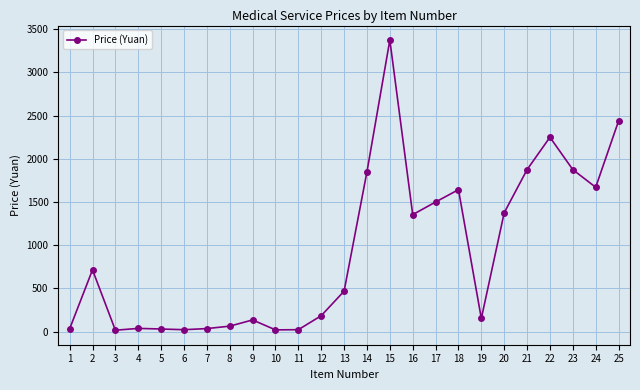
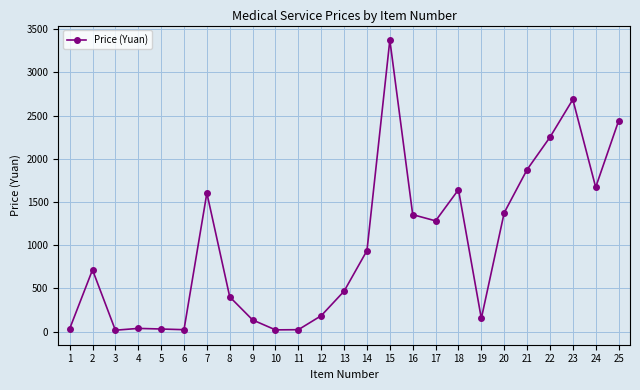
7: 0 -> 1600
8: 100 -> 400
14: 1900 -> 900
17: 1500 -> 1300
23: 1900 -> 2700
